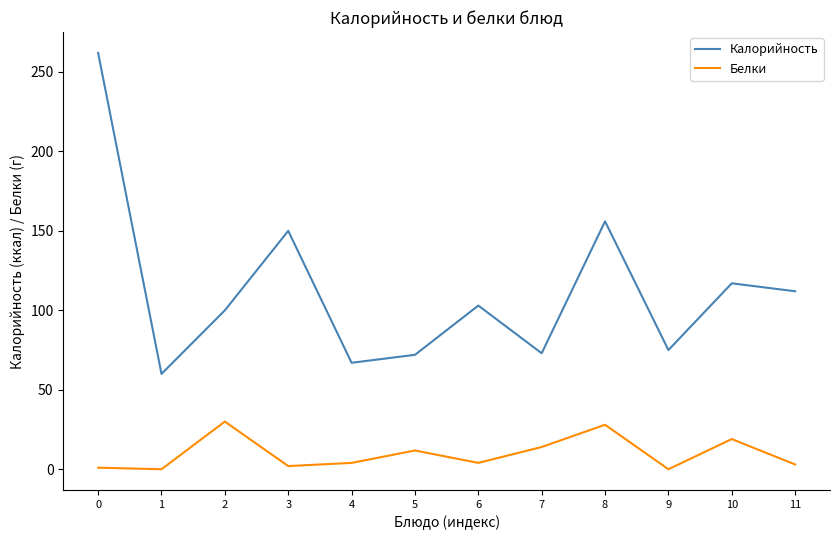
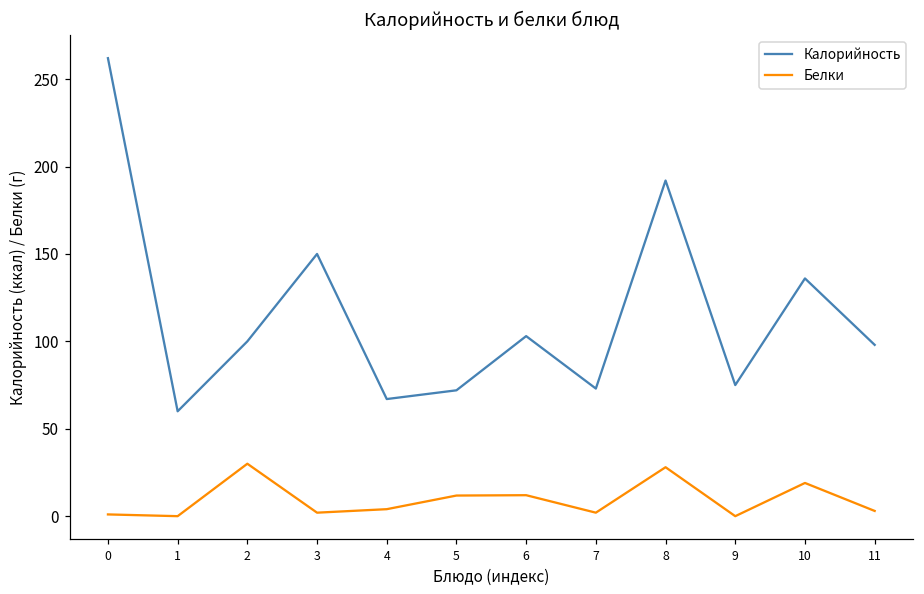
Белки, 6: 4 -> 12
Белки, 7: 14 -> 2
Калорийность, 8: 156 -> 192
Калорийность, 10: 117 -> 136
Калорийность, 11: 112 -> 98
